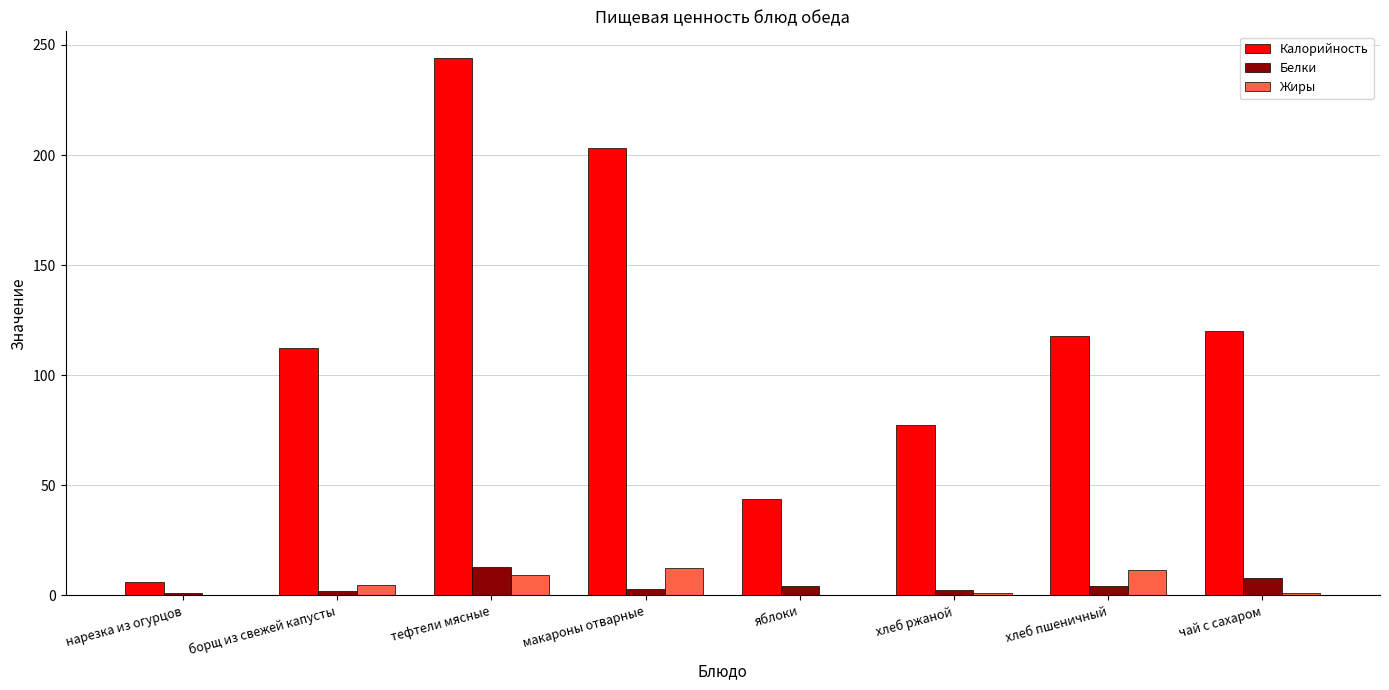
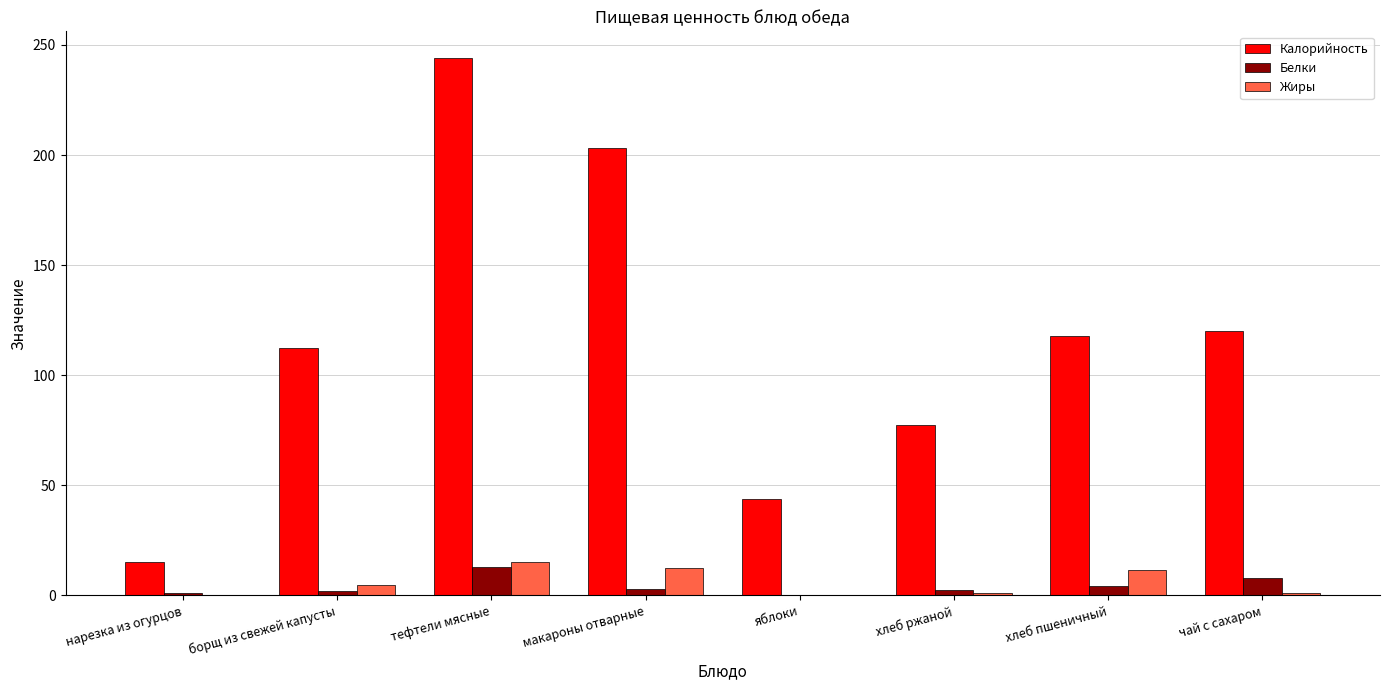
Калорийность, нарезка из огурцов: 6 -> 15
Жиры, тефтели мясные: 9 -> 15
Белки, яблоки: 4 -> 0
